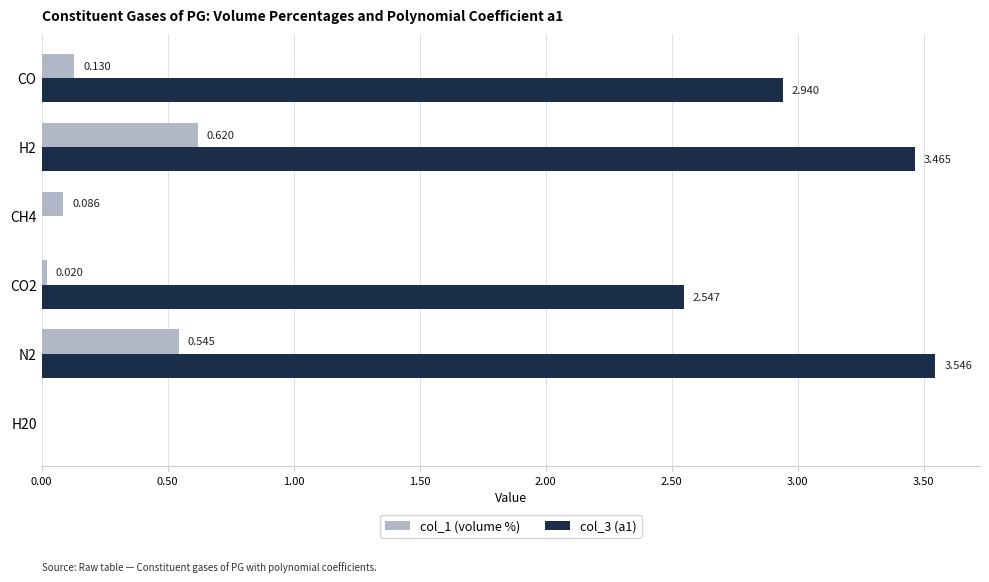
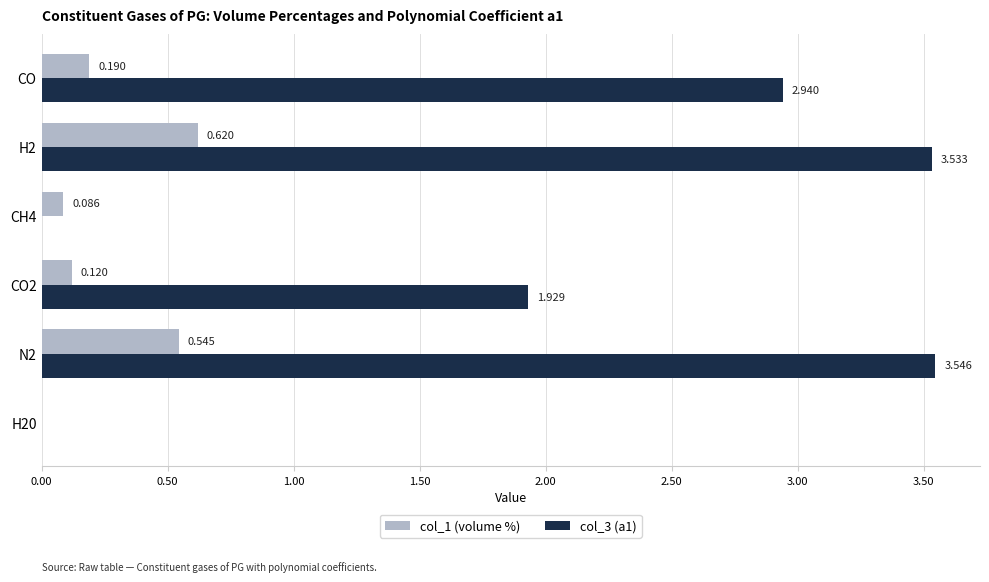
col_1 (volume %), CO: 0.130 -> 0.190
col_3 (a1), H2: 3.465 -> 3.533
col_1 (volume %), CO2: 0.020 -> 0.120
col_3 (a1), CO2: 2.547 -> 1.929
